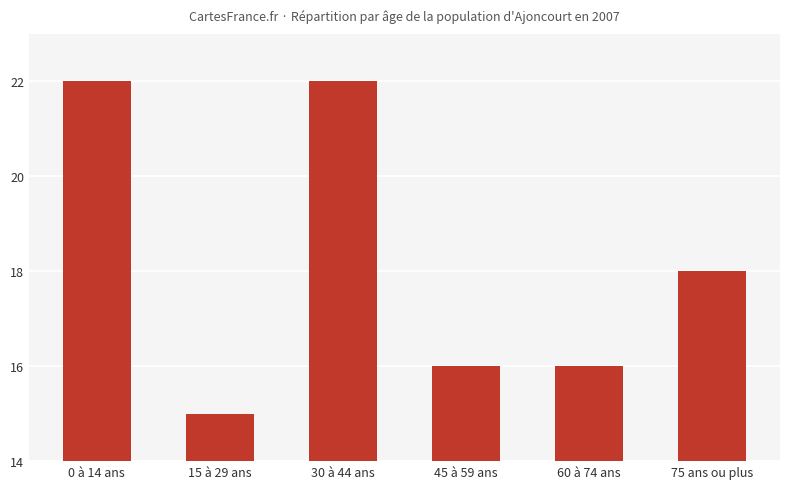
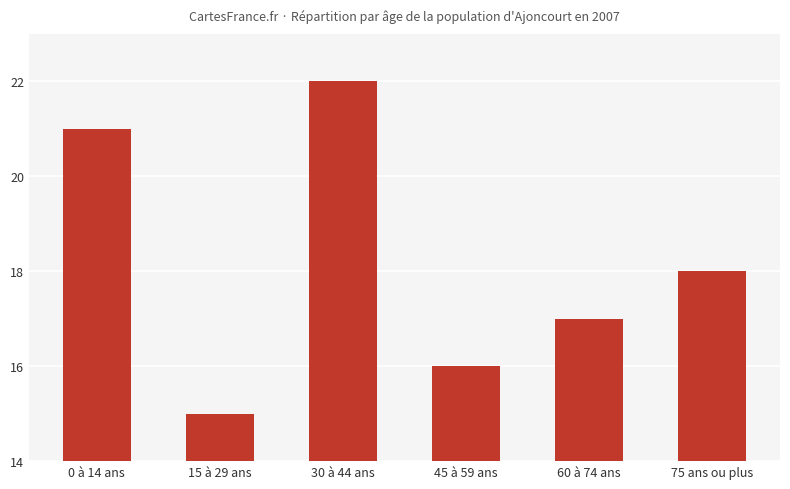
0 à 14 ans: 22 -> 21
60 à 74 ans: 16 -> 17
